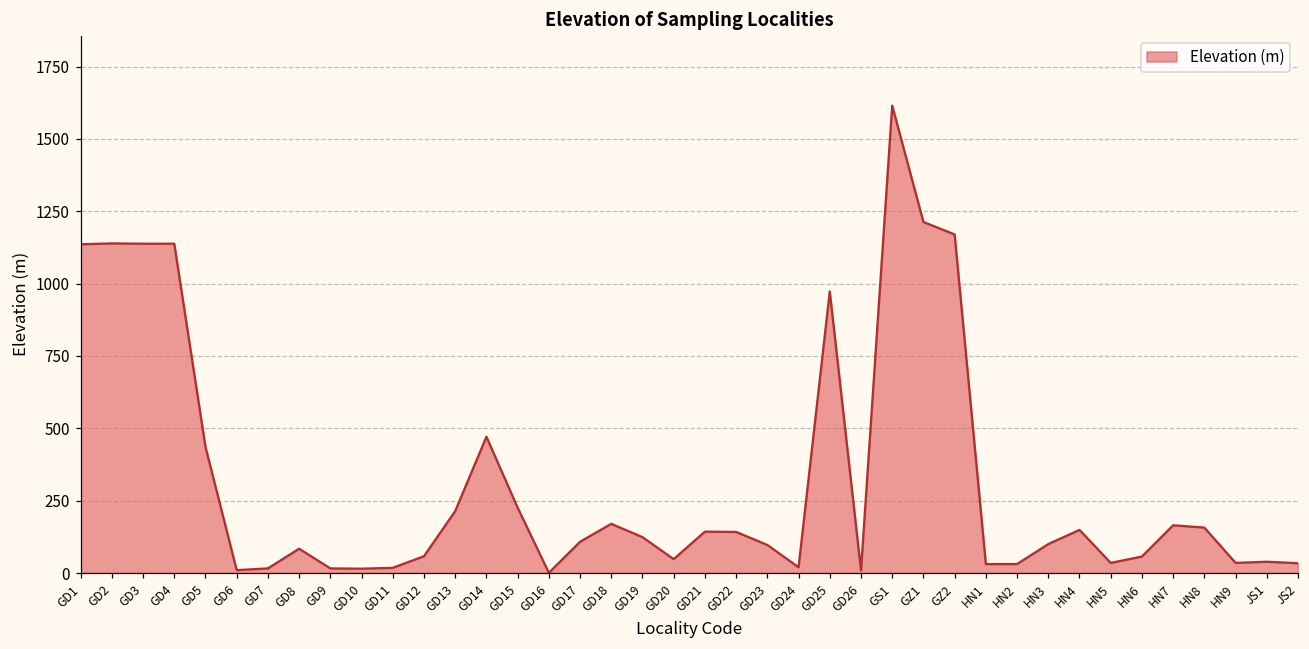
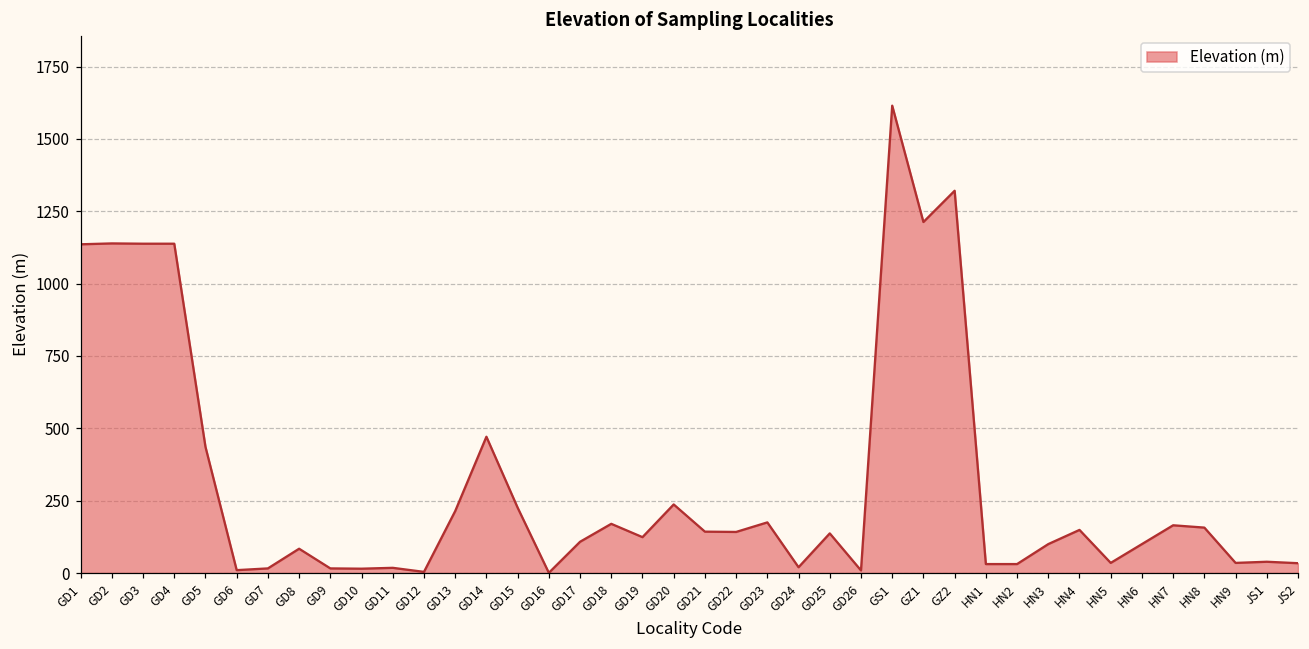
GD12: 60 -> 0
GD20: 50 -> 240
GD23: 100 -> 180
GD25: 970 -> 140
GZ2: 1170 -> 1320
HN6: 60 -> 100
